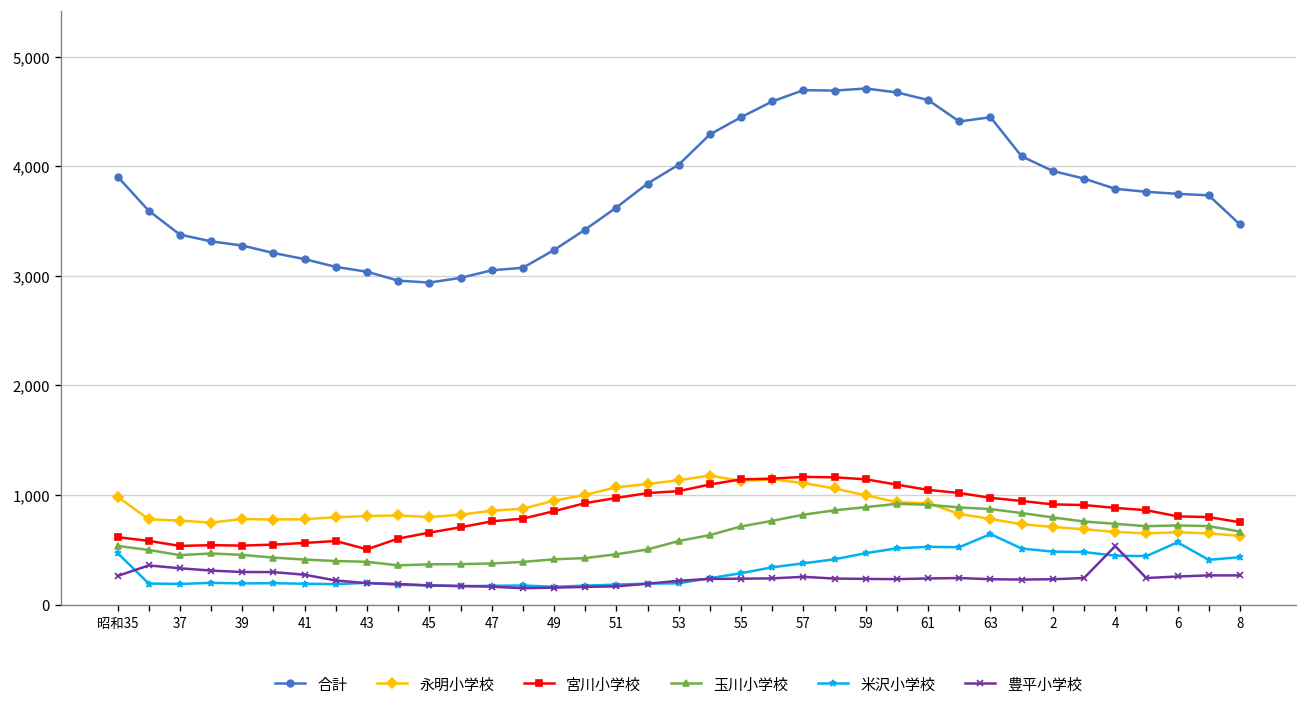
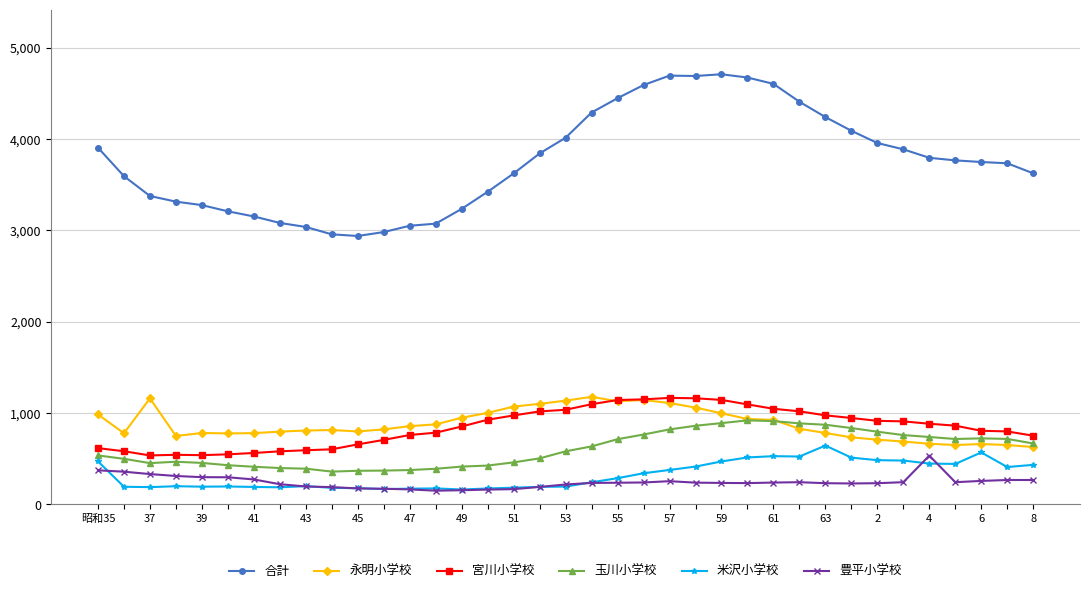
豊平小学校, 昭和35: 300 -> 400
永明小学校, 37: 800 -> 1,200
宮川小学校, 43: 500 -> 600
合計, 63: 4,400 -> 4,200
合計, 8: 3,500 -> 3,600
